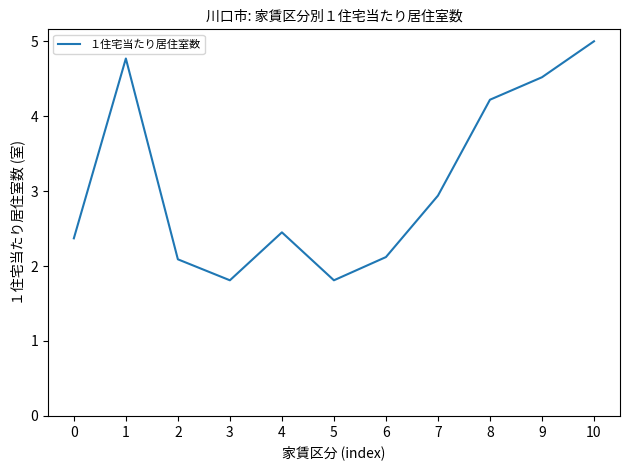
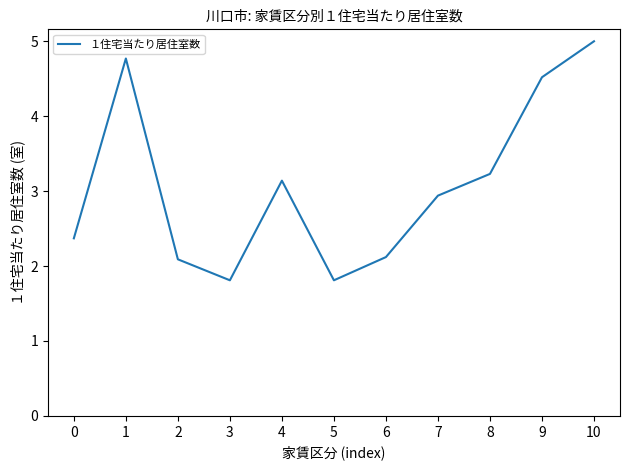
4: 2.5 -> 3.1
8: 4.2 -> 3.2
